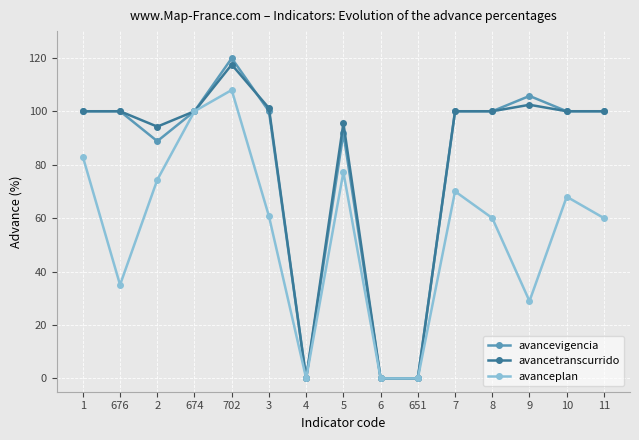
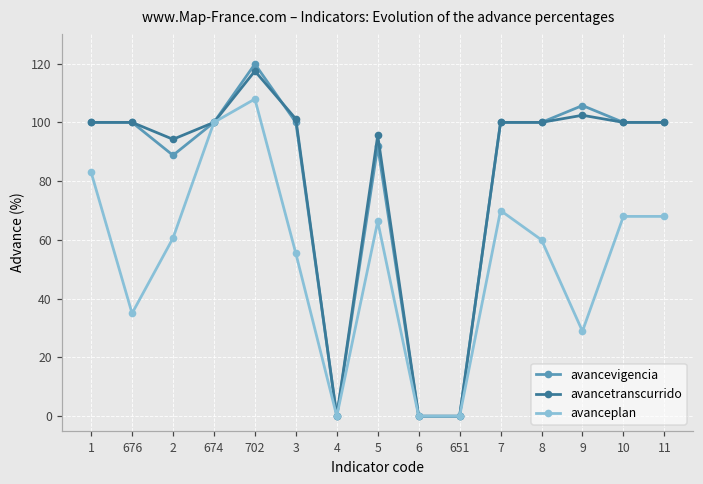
avanceplan, 2: 74 -> 61
avanceplan, 3: 61 -> 55
avanceplan, 5: 77 -> 66
avanceplan, 11: 60 -> 68
